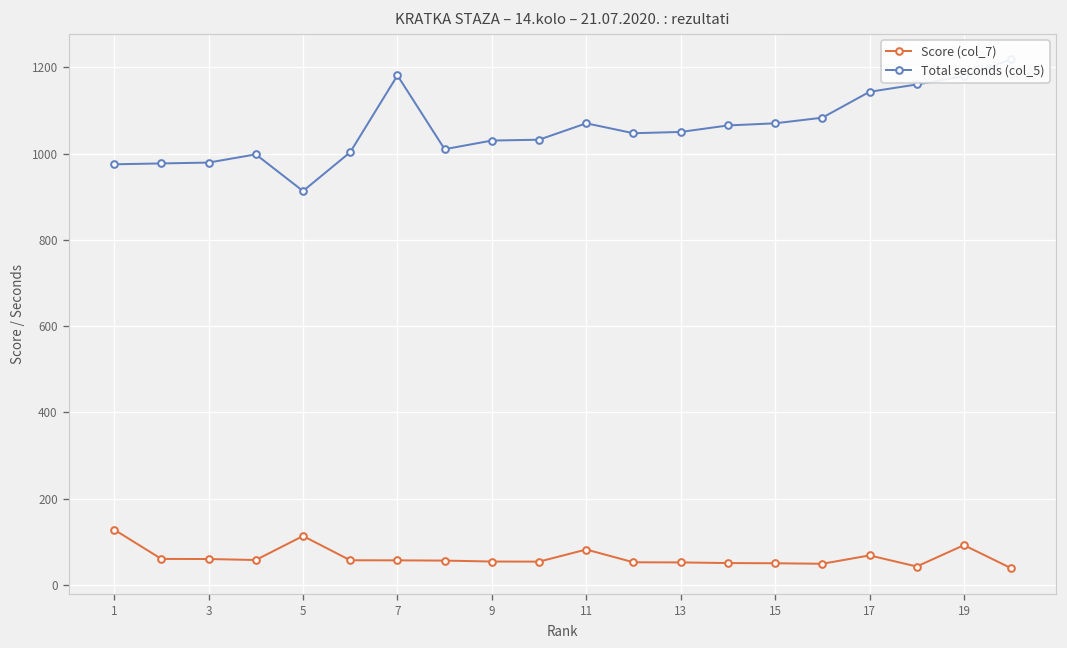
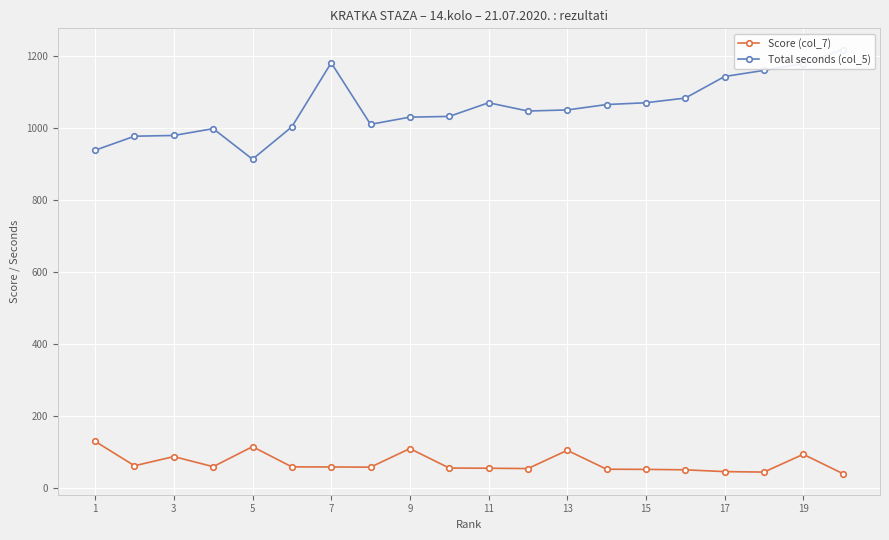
Total seconds (col_5), 1: 980 -> 940
Score (col_7), 3: 60 -> 90
Score (col_7), 9: 50 -> 110
Score (col_7), 11: 80 -> 50
Score (col_7), 13: 50 -> 100
Score (col_7), 17: 70 -> 40
